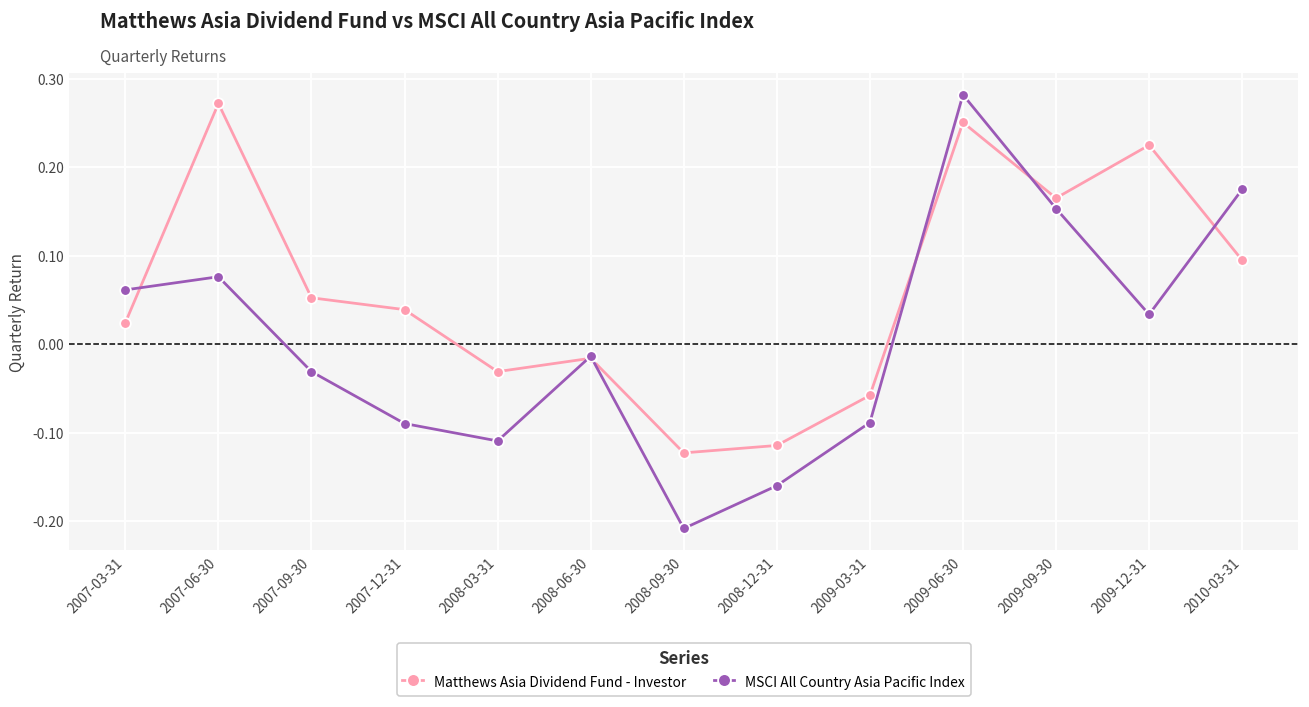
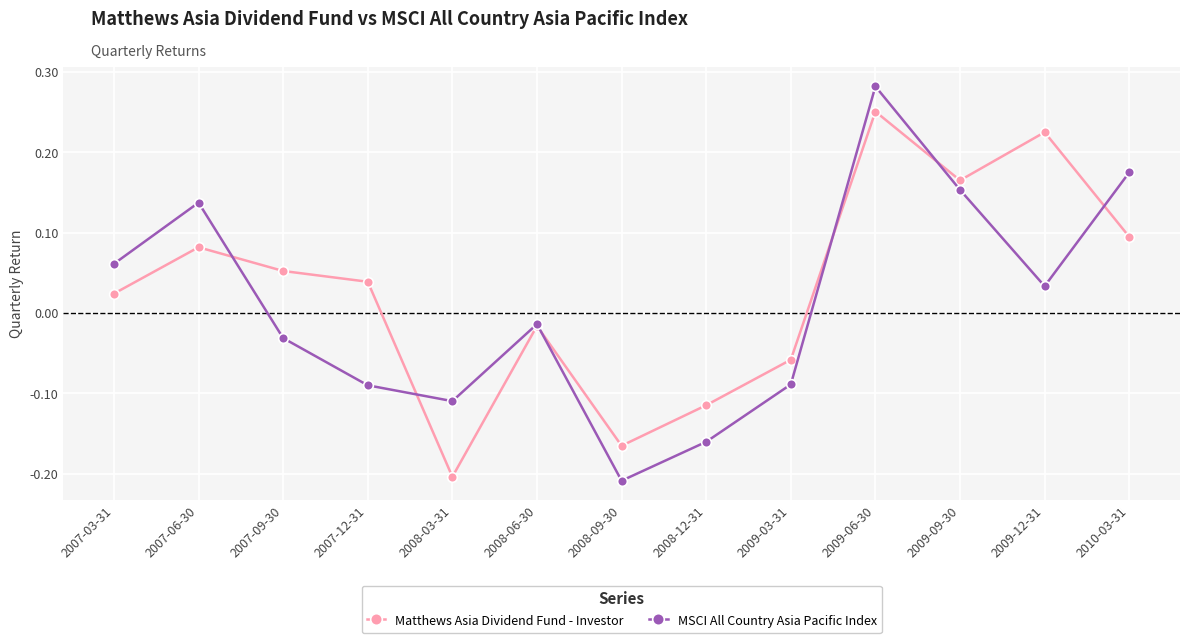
Matthews Asia Dividend Fund - Investor, 2007-06-30: 0.27 -> 0.08
MSCI All Country Asia Pacific Index, 2007-06-30: 0.08 -> 0.14
Matthews Asia Dividend Fund - Investor, 2008-03-31: -0.03 -> -0.20
Matthews Asia Dividend Fund - Investor, 2008-09-30: -0.12 -> -0.17
